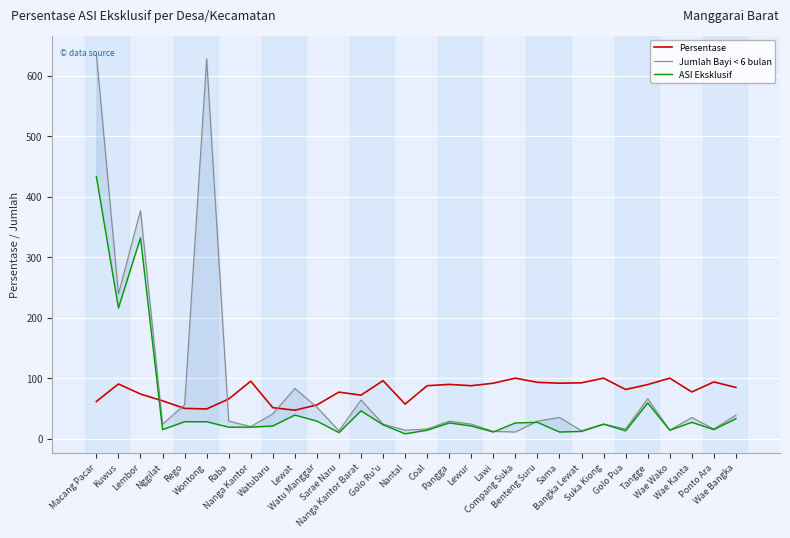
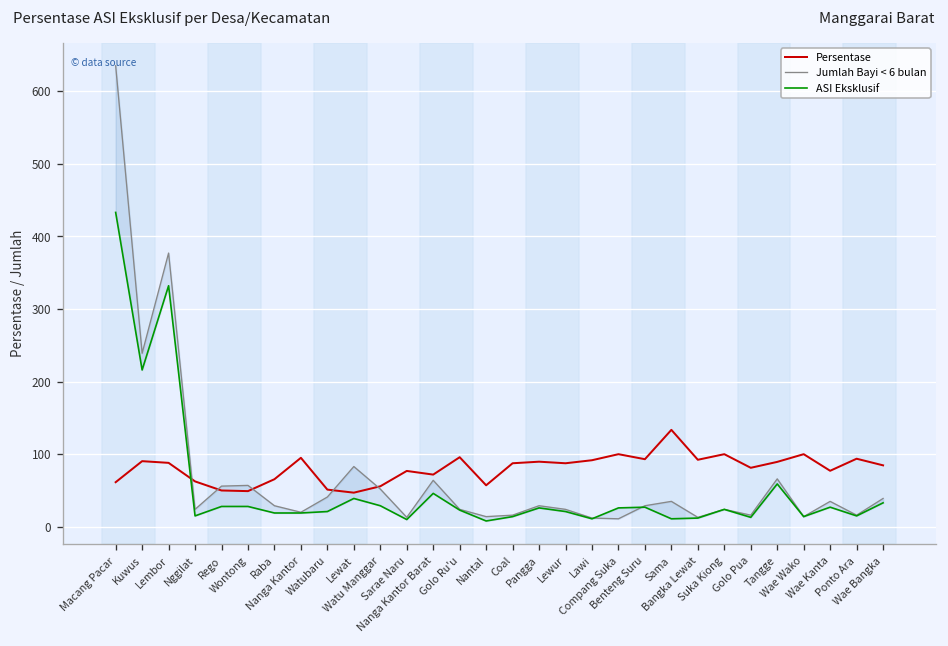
Persentase, Lembor: 70 -> 90
Jumlah Bayi < 6 bulan, Wontong: 630 -> 60
Persentase, Sama: 90 -> 130
